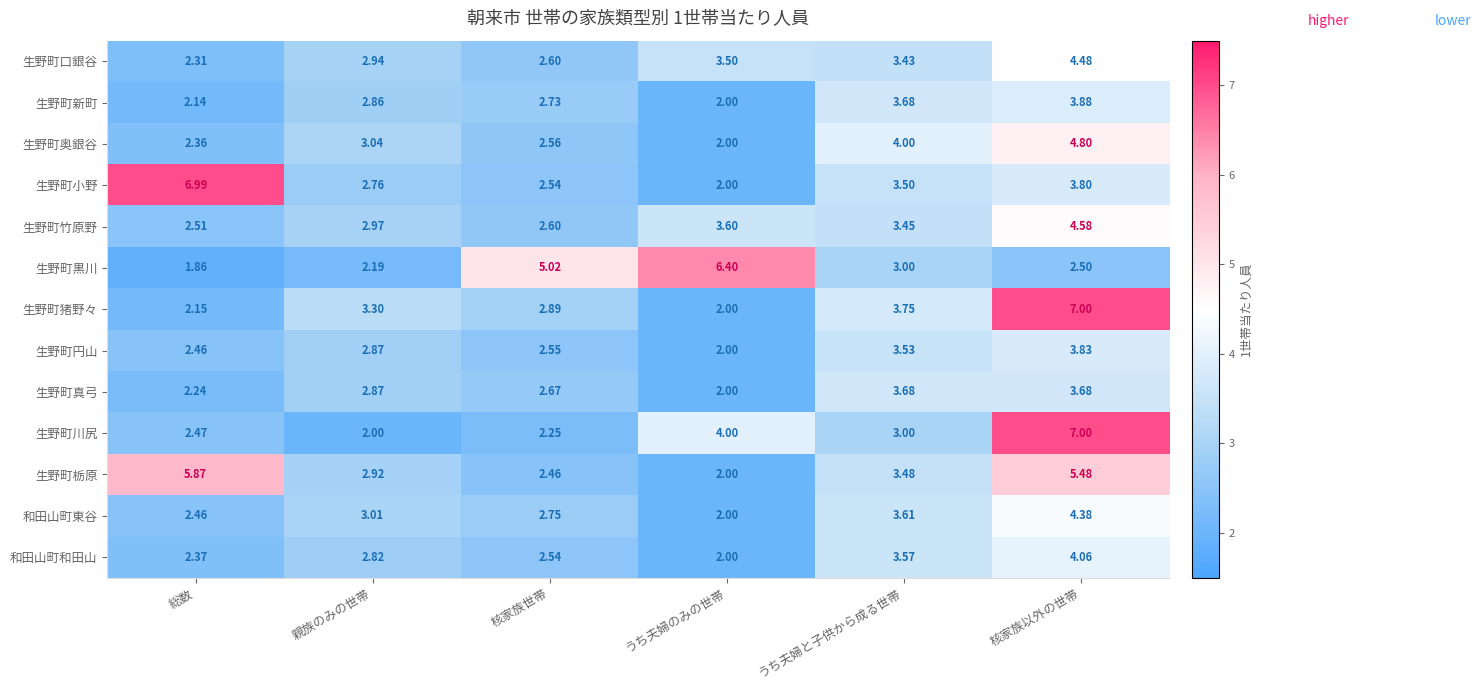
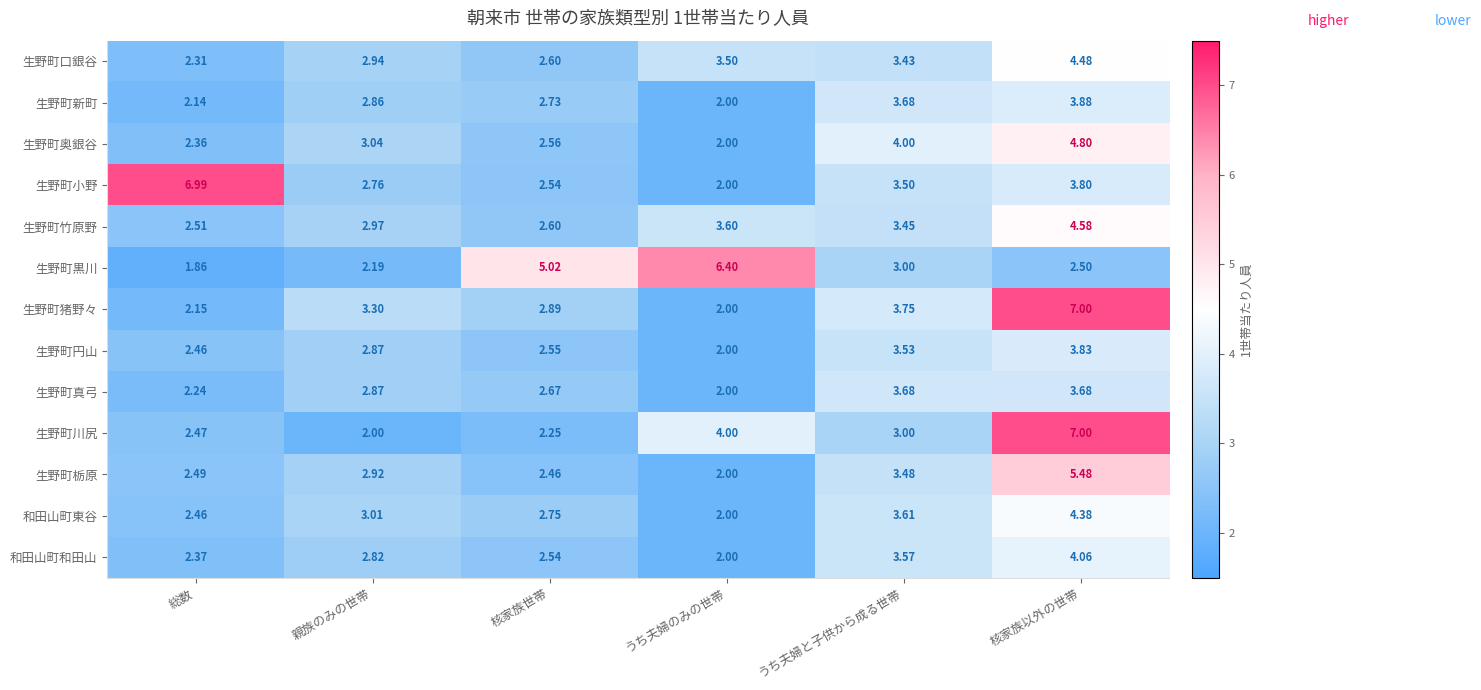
生野町栃原, 総数: 5.87 -> 2.49
